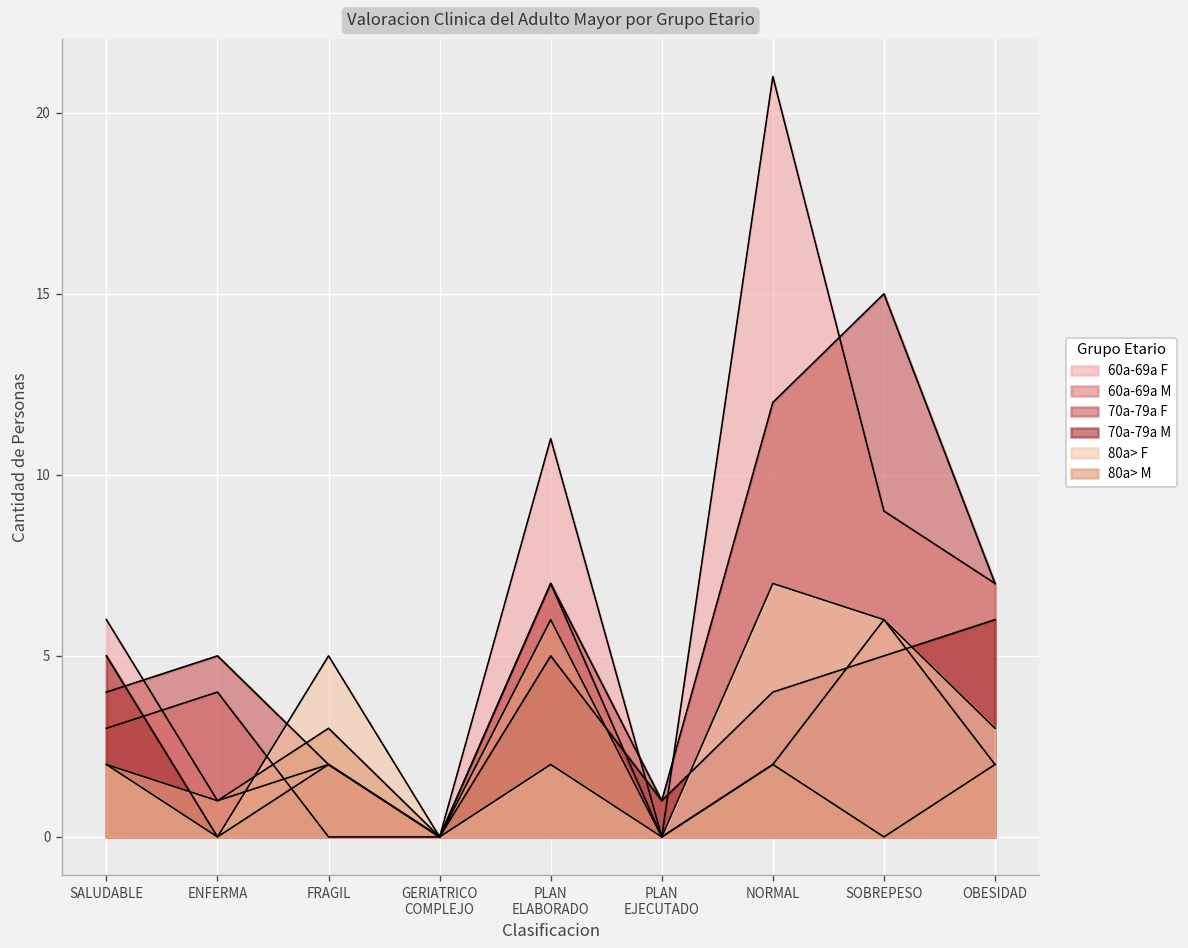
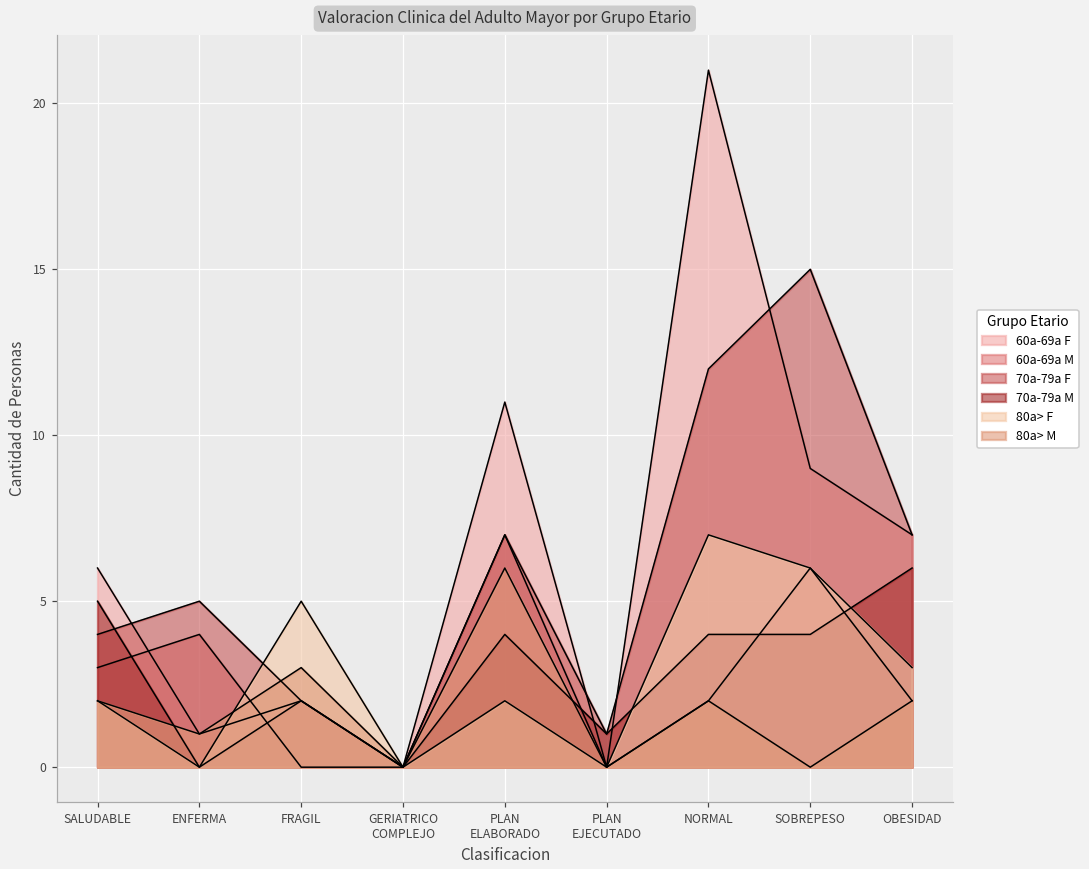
70a-79a M, PLAN ELABORADO: 5 -> 4
70a-79a M, SOBREPESO: 5 -> 4
